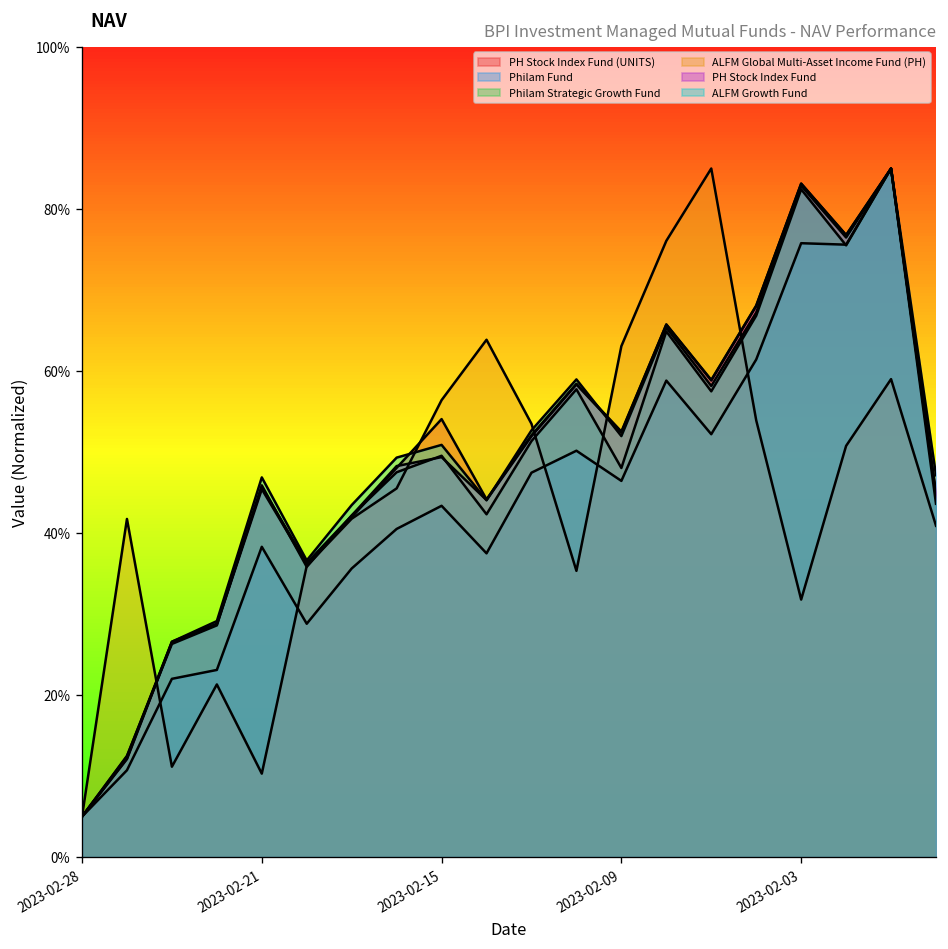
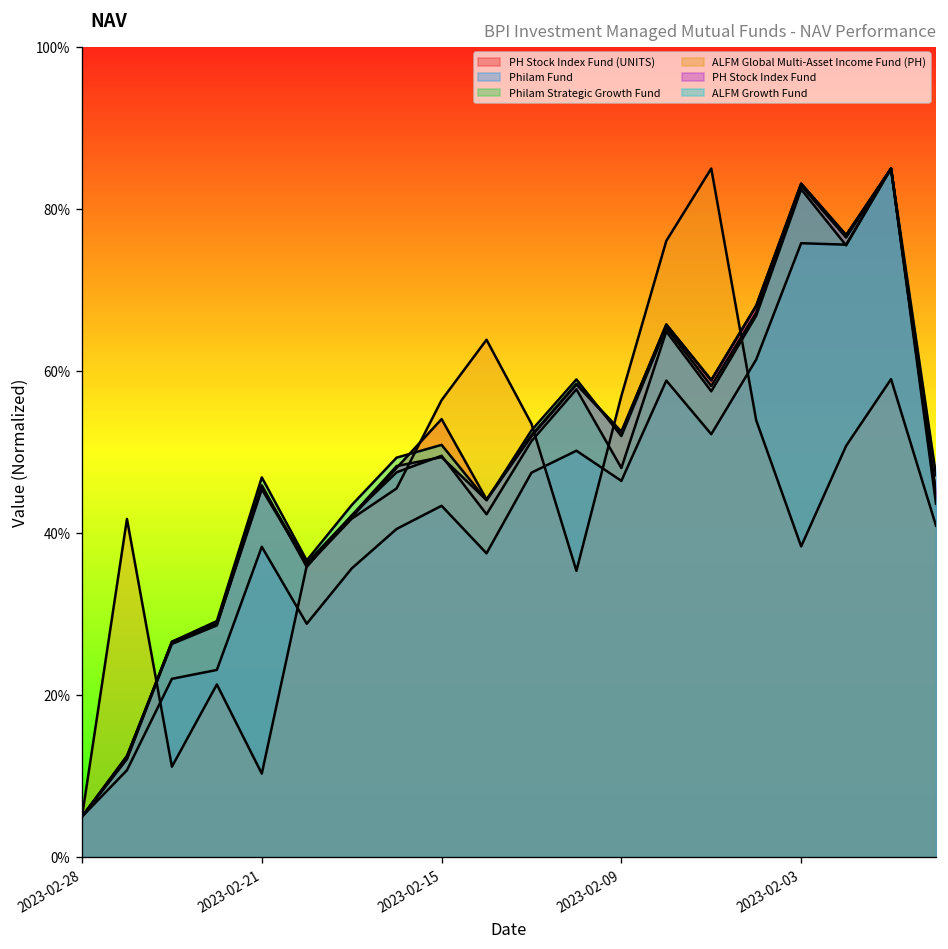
ALFM Global Multi-Asset Income Fund (PH), 2023-02-09: 63% -> 57%
ALFM Global Multi-Asset Income Fund (PH), 2023-02-03: 32% -> 38%
